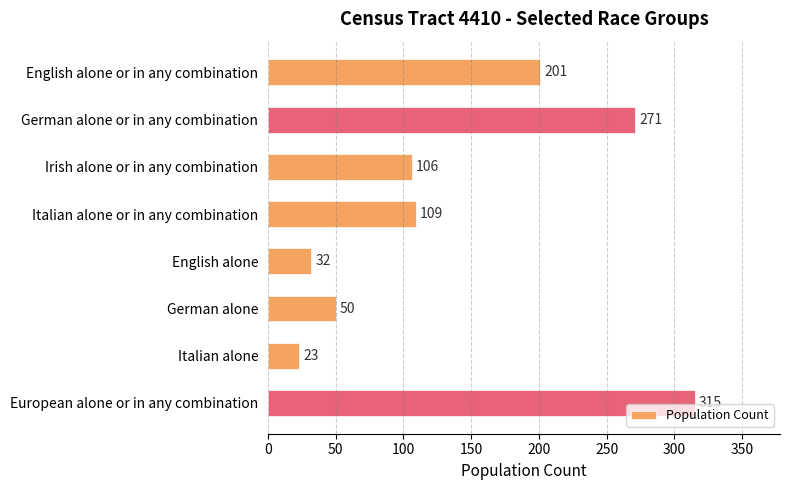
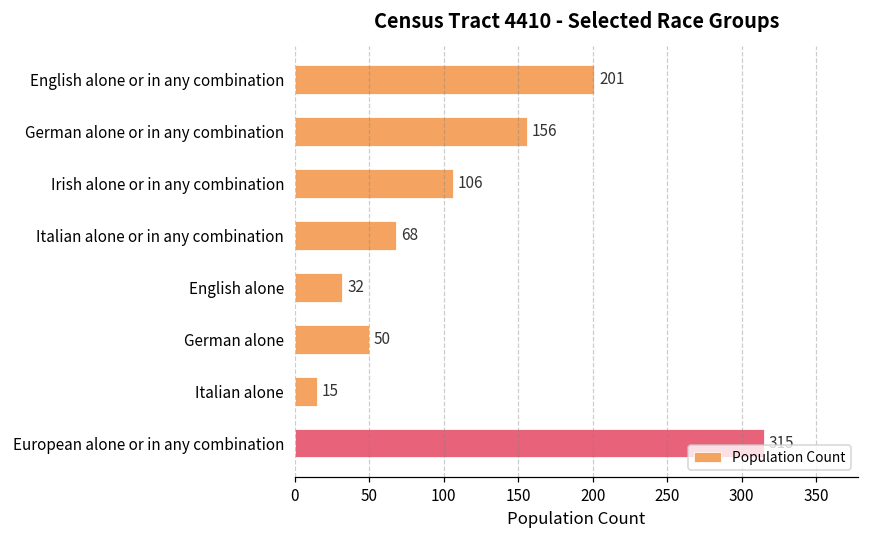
German alone or in any combination: 271 -> 156
Italian alone or in any combination: 109 -> 68
Italian alone: 23 -> 15
